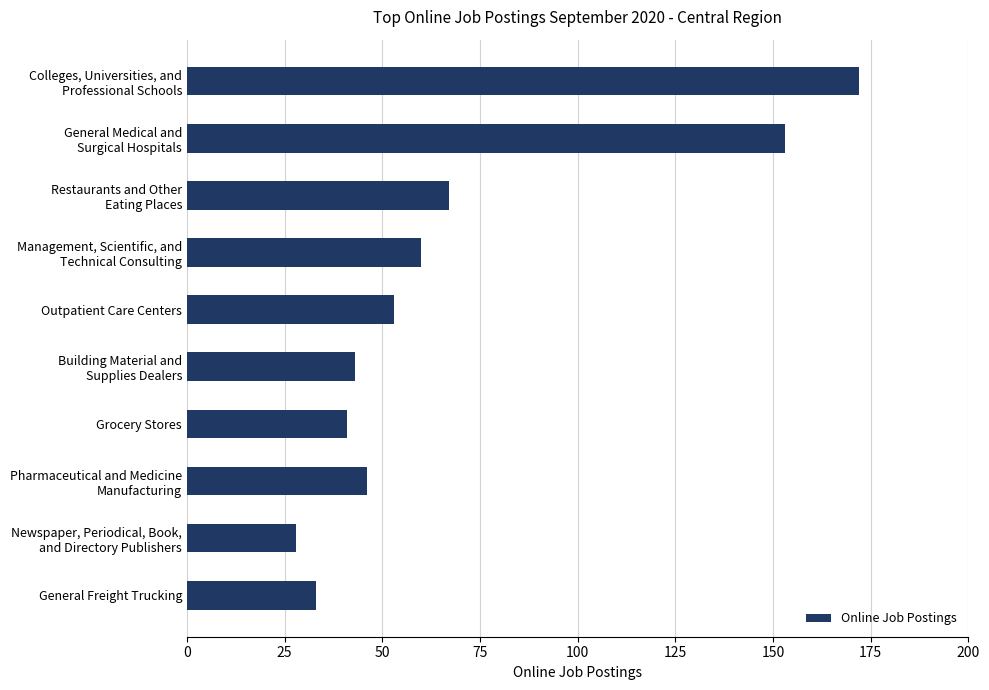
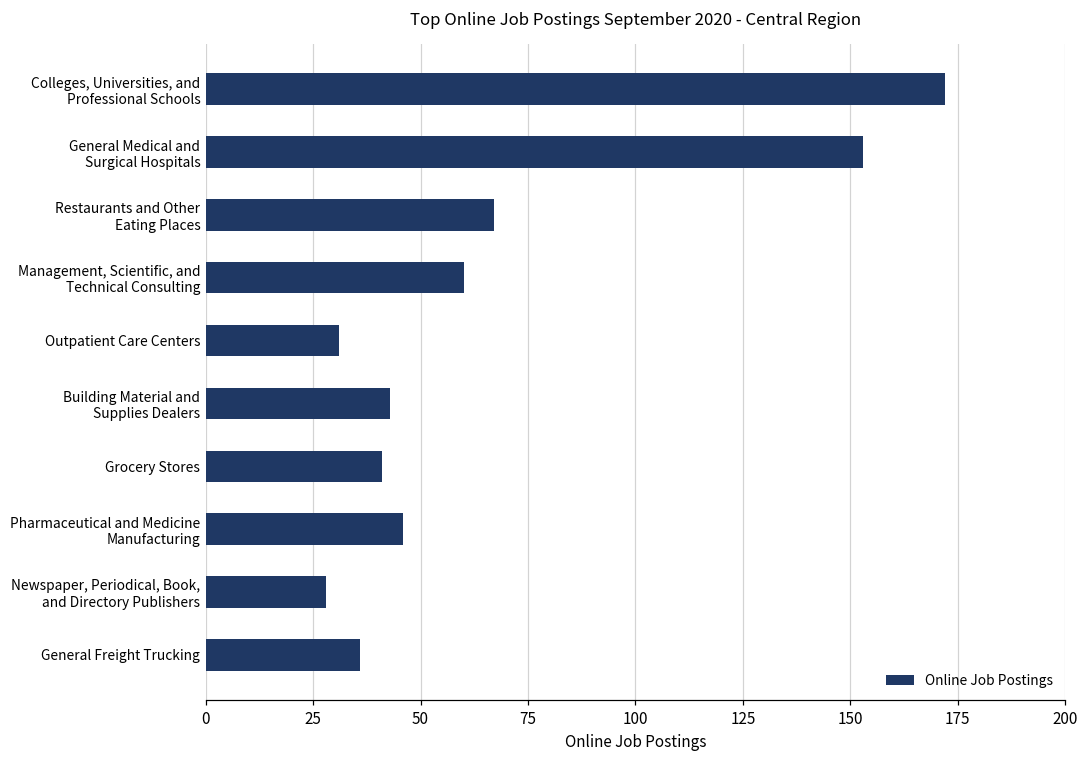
Outpatient Care Centers: 53 -> 31
General Freight Trucking: 33 -> 36
